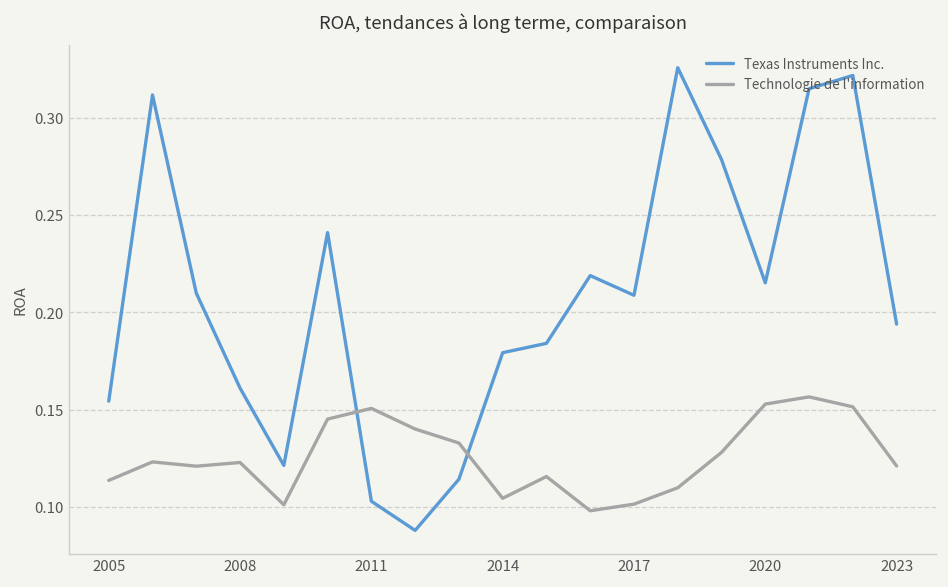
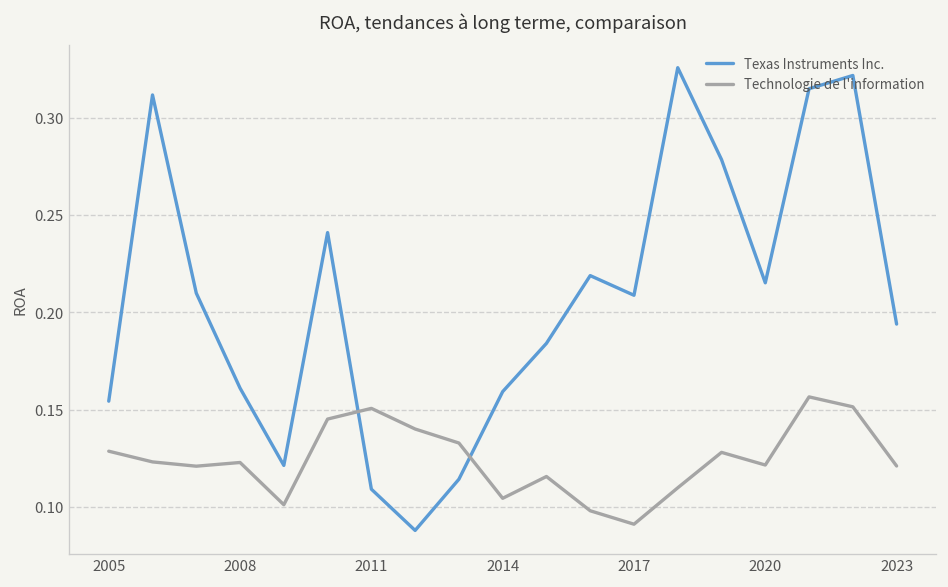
Technologie de l'information, 2005: 0.114 -> 0.129
Texas Instruments Inc., 2011: 0.103 -> 0.109
Texas Instruments Inc., 2014: 0.179 -> 0.159
Technologie de l'information, 2017: 0.101 -> 0.091
Technologie de l'information, 2020: 0.153 -> 0.122
